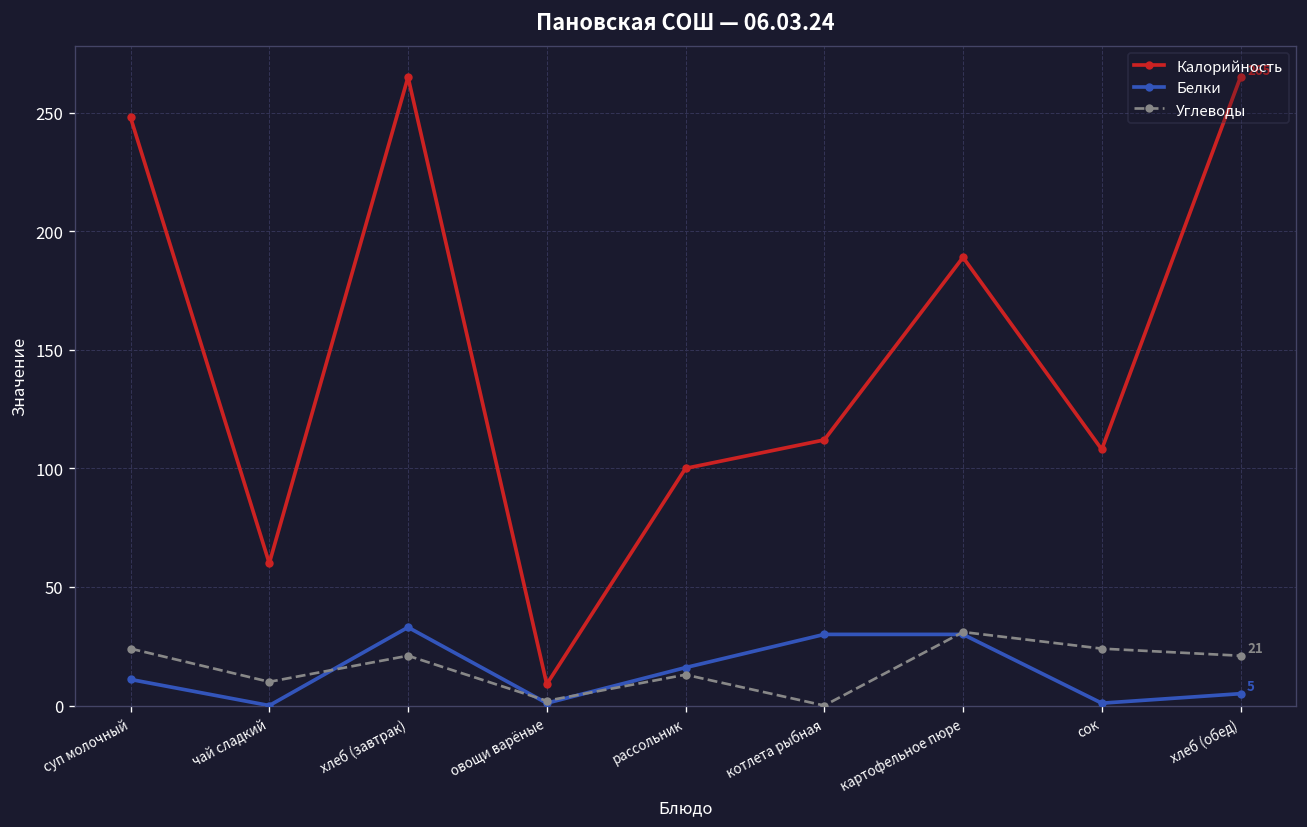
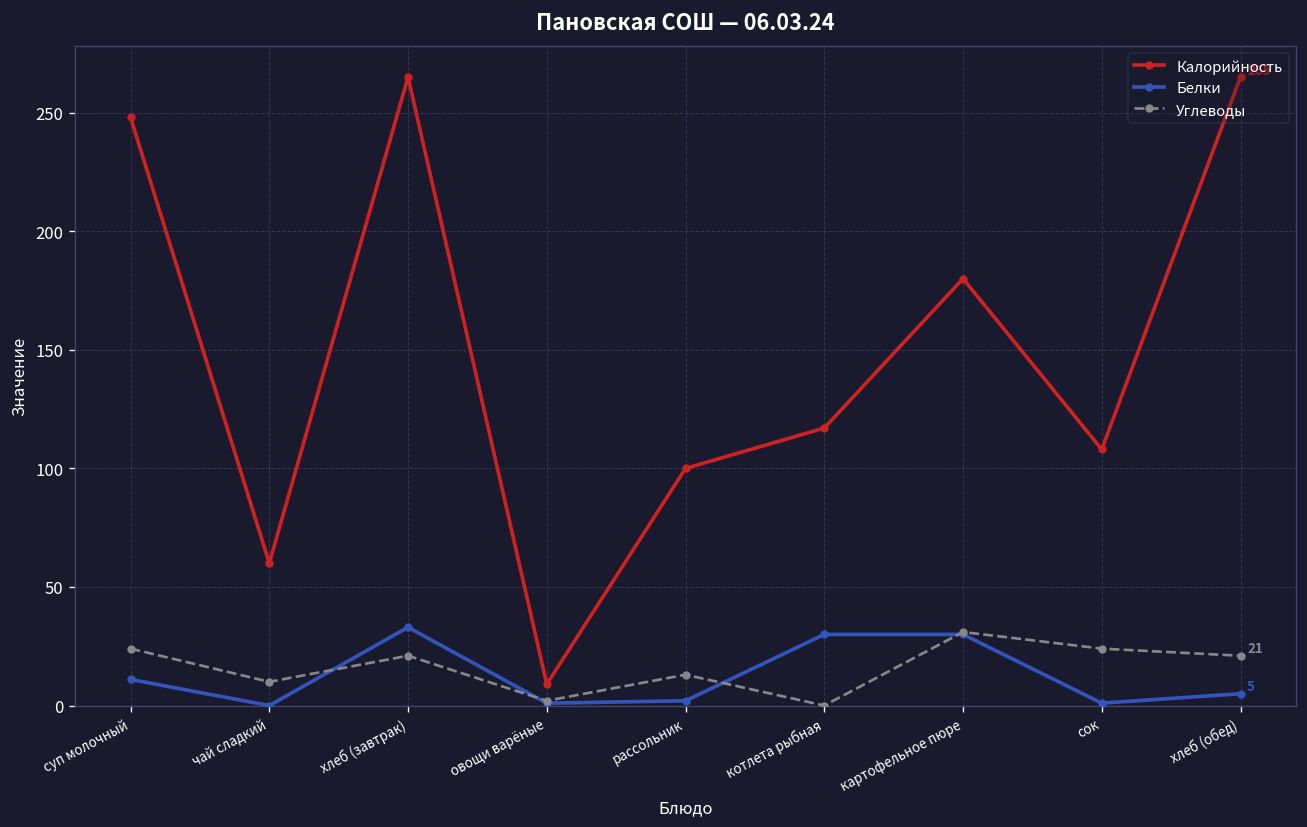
Белки, рассольник: 16 -> 2
Калорийность, котлета рыбная: 112 -> 117
Калорийность, картофельное пюре: 189 -> 180
